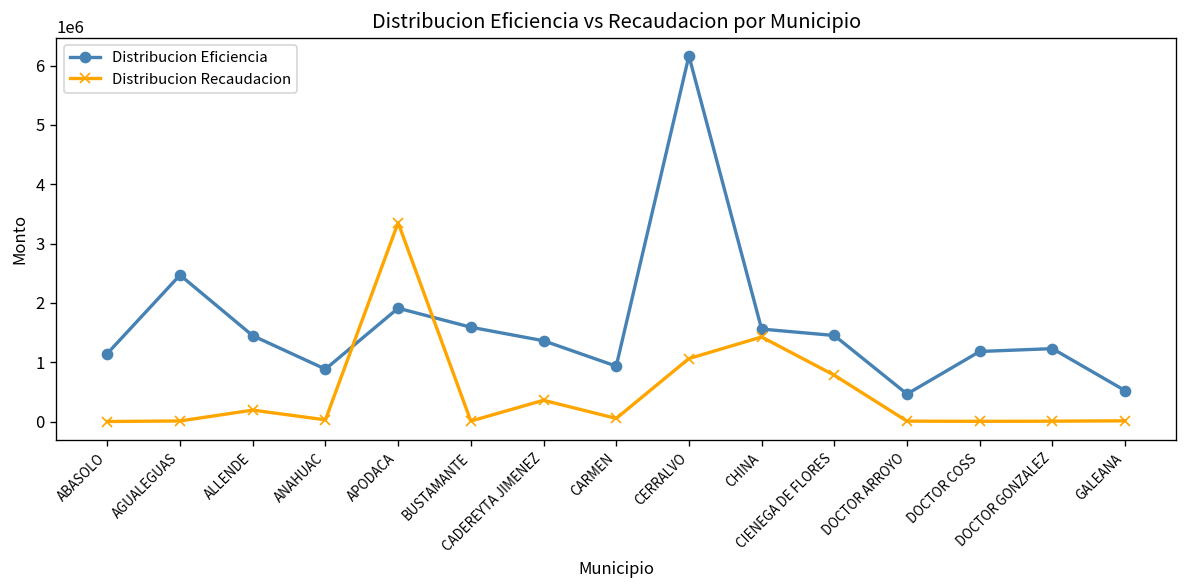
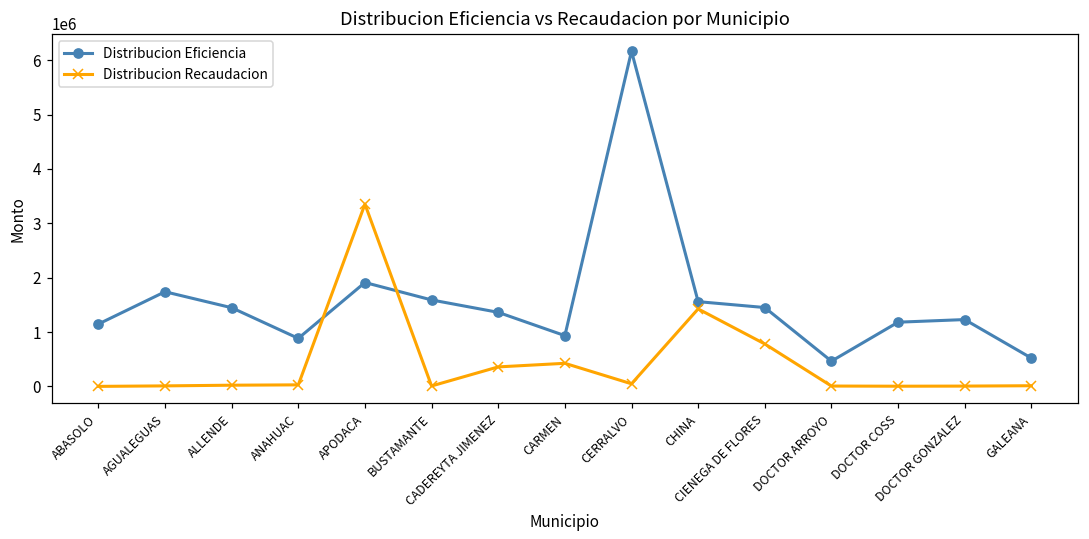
Distribucion Eficiencia, AGUALEGUAS: 2500000 -> 1700000
Distribucion Recaudacion, ALLENDE: 200000 -> 0
Distribucion Recaudacion, CARMEN: 100000 -> 400000
Distribucion Recaudacion, CERRALVO: 1100000 -> 0
